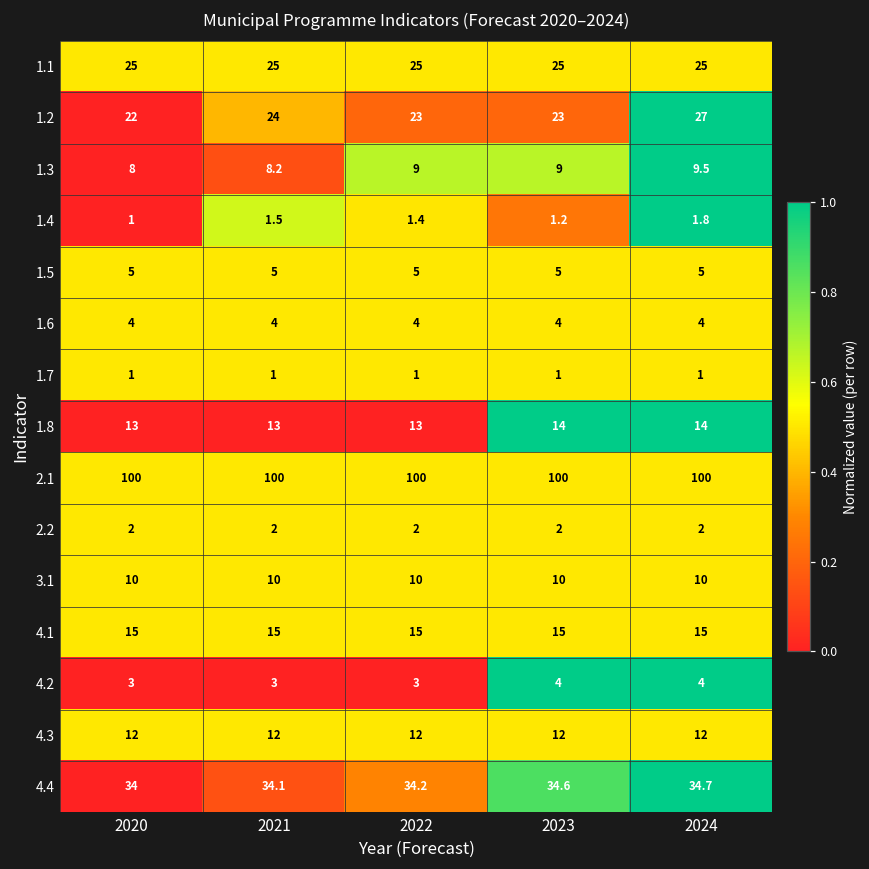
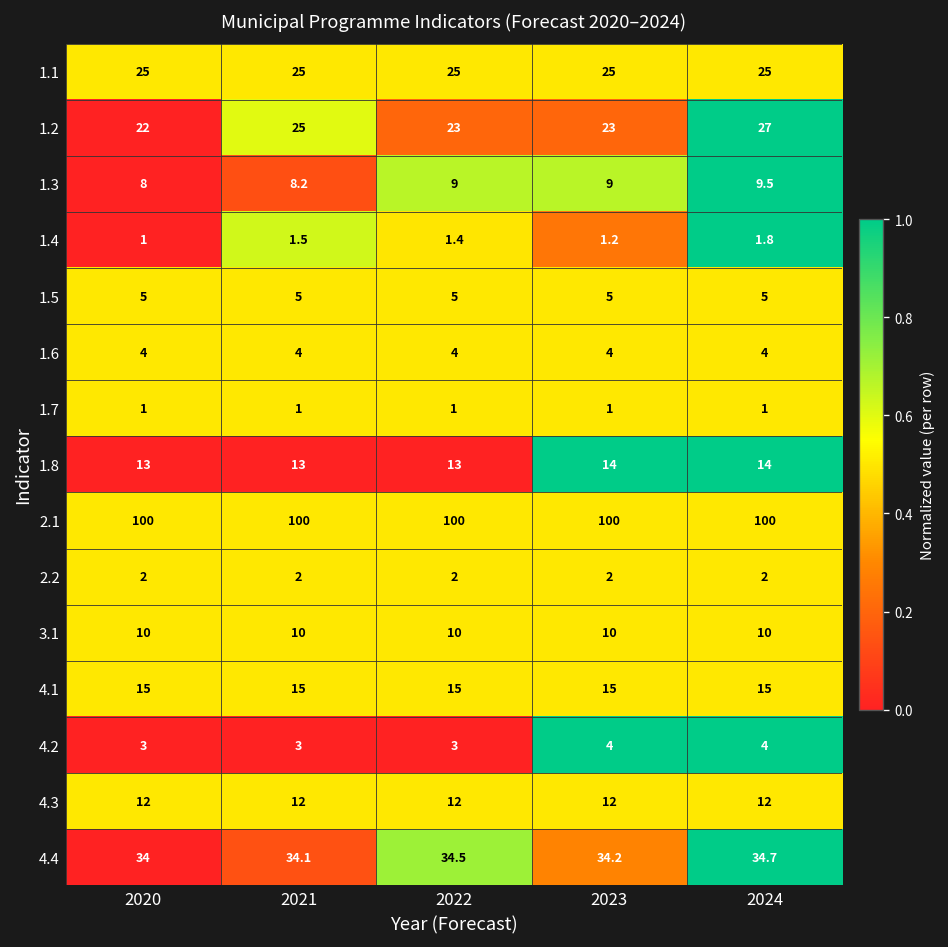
1.2, 2021: 24 -> 25
4.4, 2022: 34.2 -> 34.5
4.4, 2023: 34.6 -> 34.2
